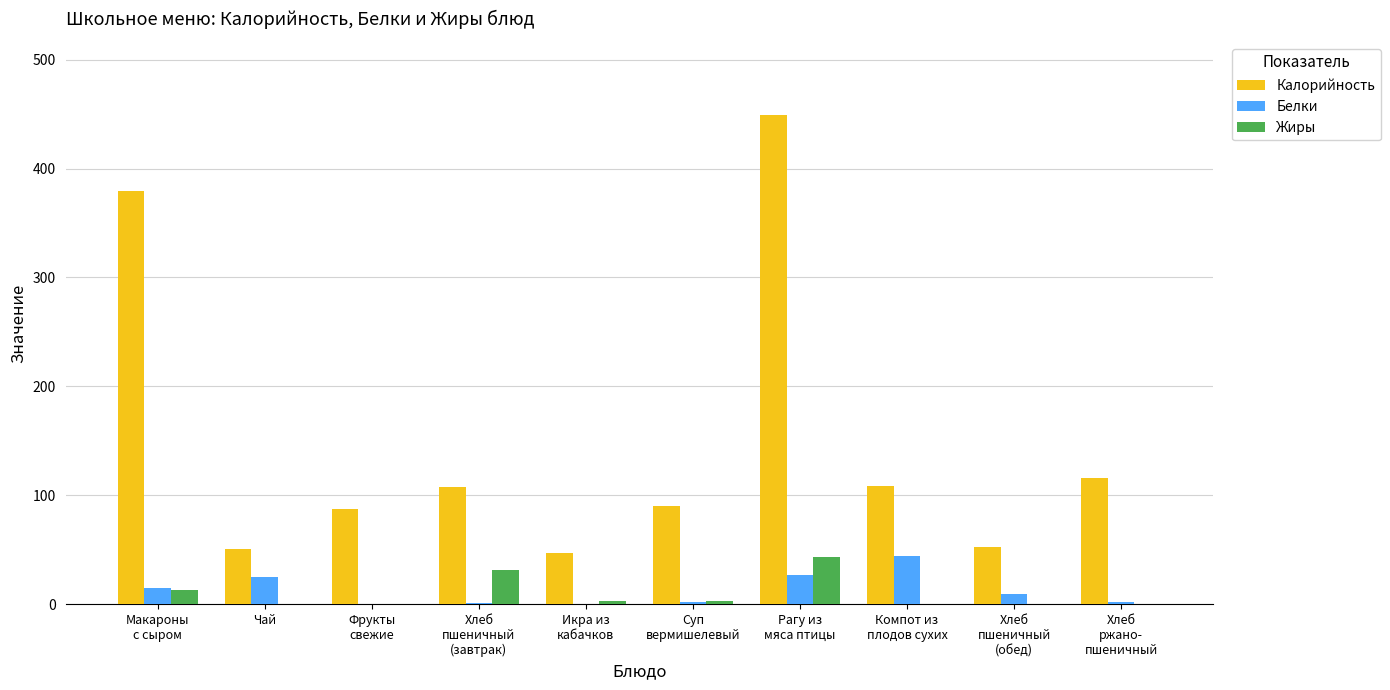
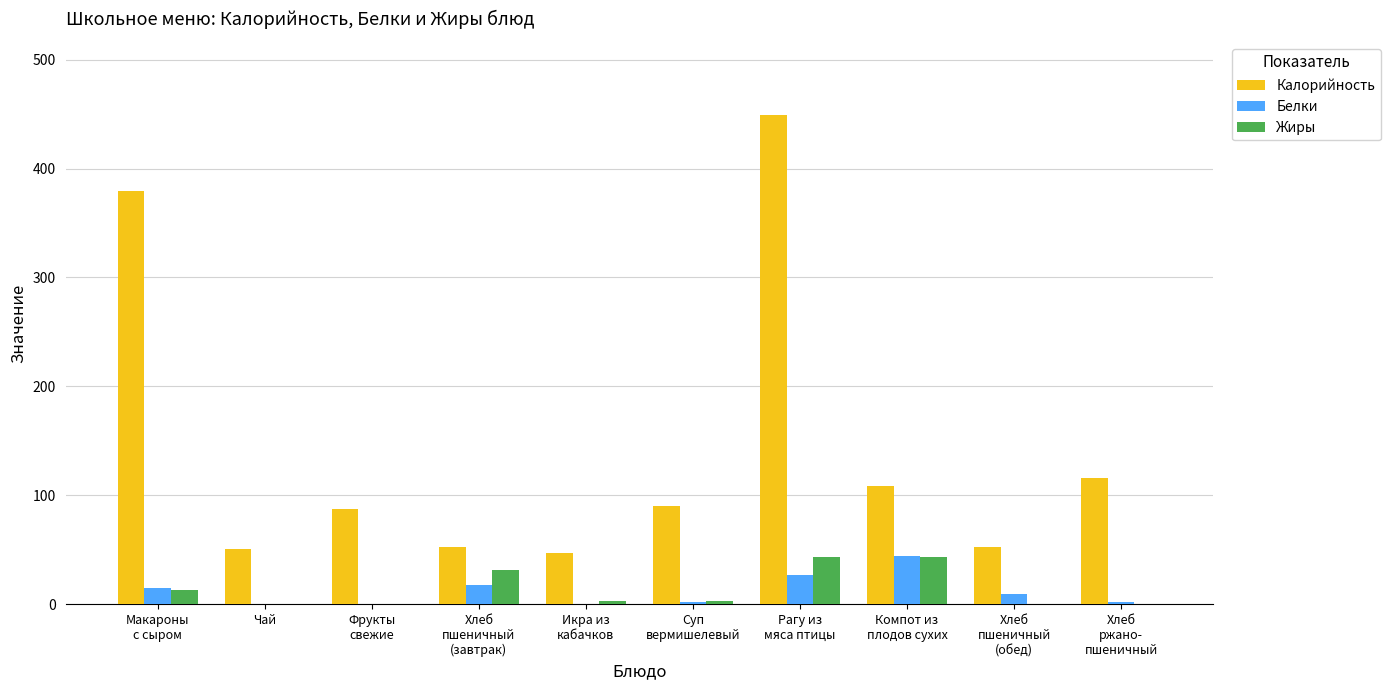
Белки, Чай: 26 -> 0
Калорийность, Хлеб пшеничный (завтрак): 108 -> 52
Белки, Хлеб пшеничный (завтрак): 2 -> 18
Жиры, Компот из плодов сухих: 0 -> 43
